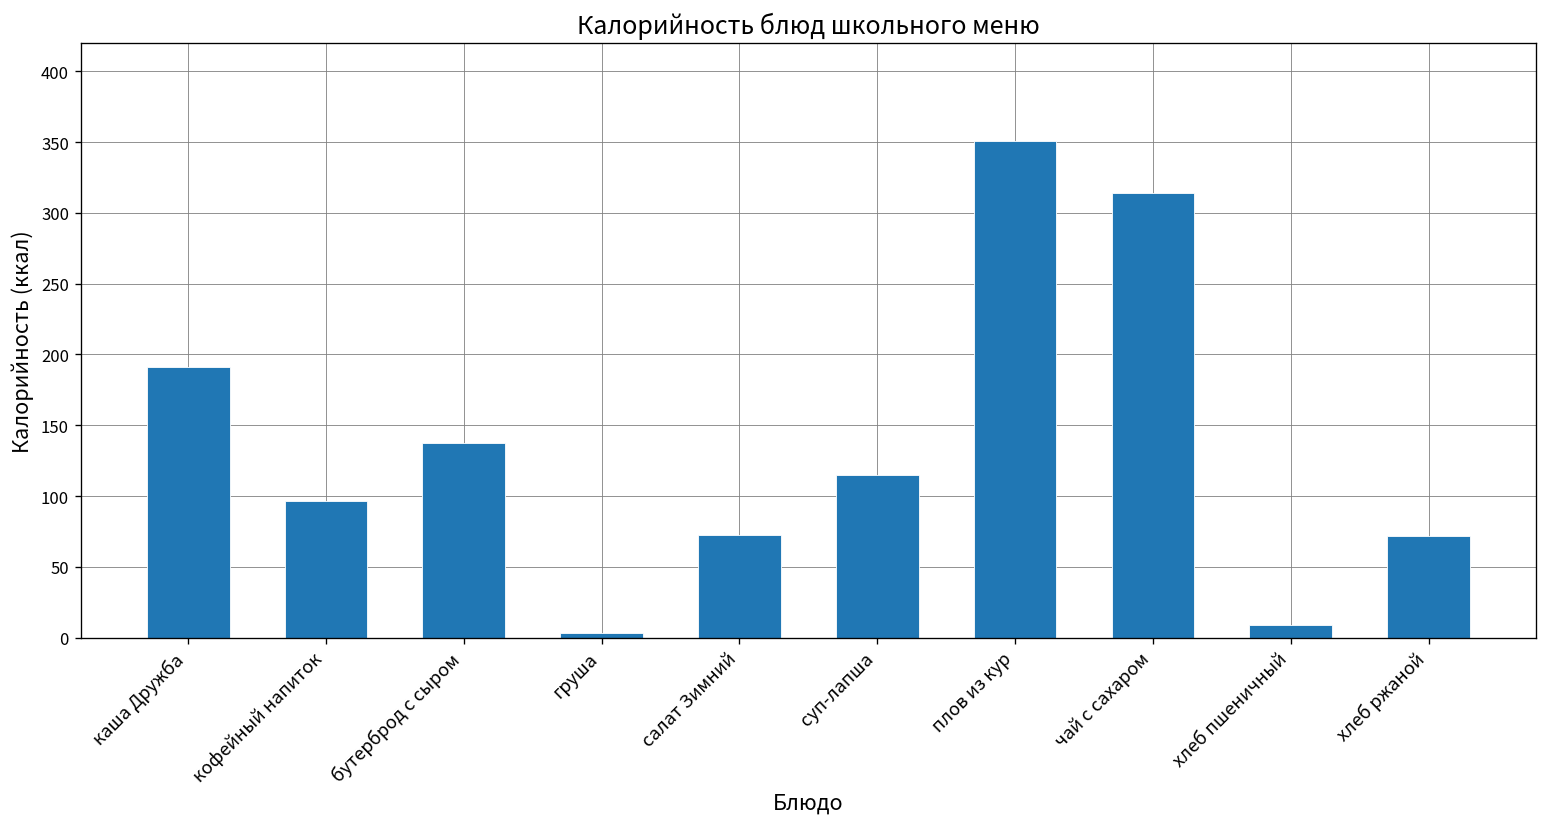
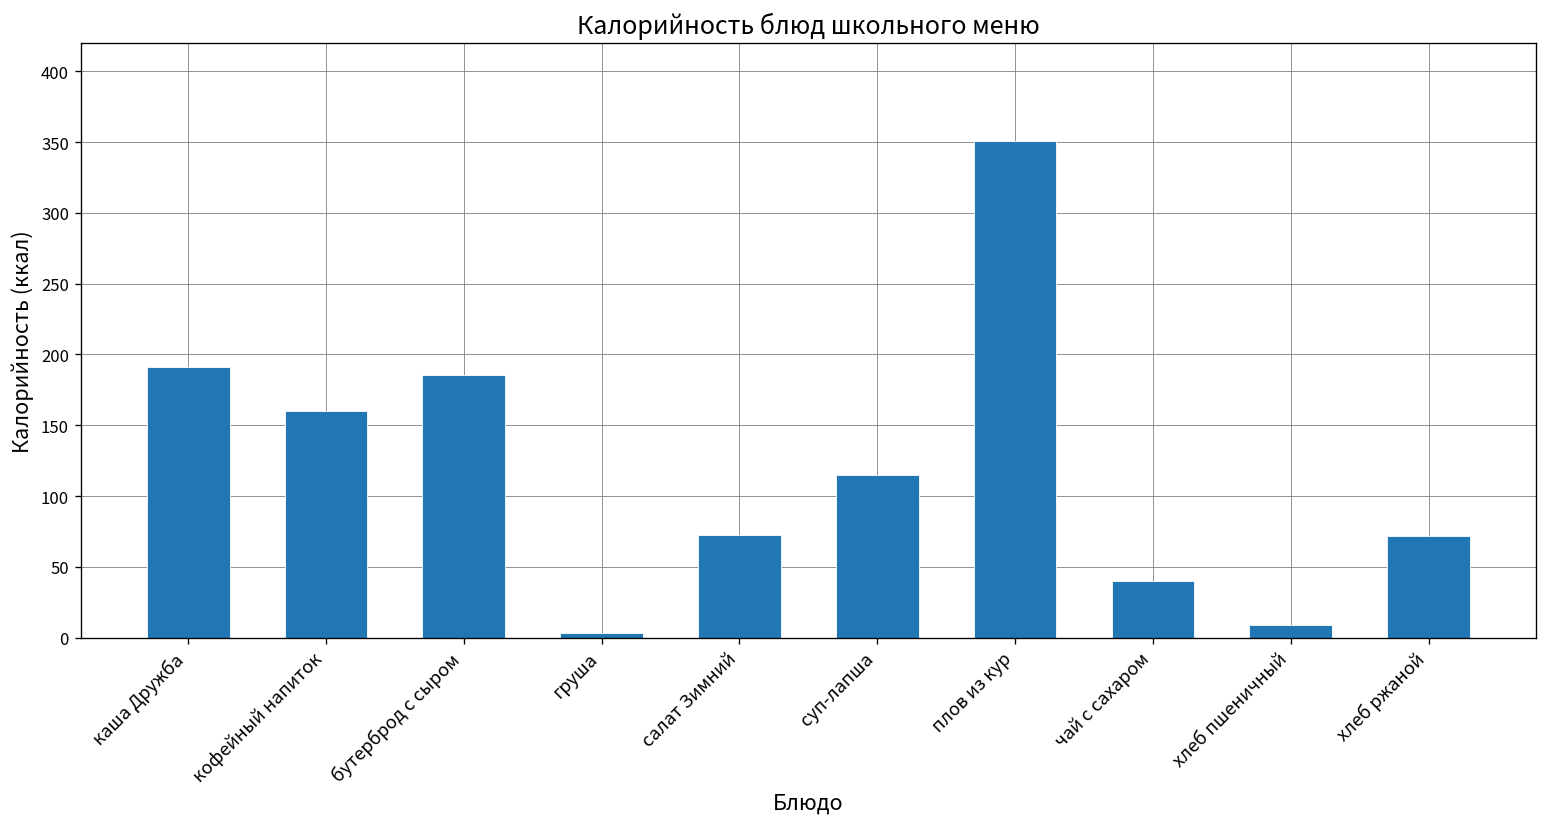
кофейный напиток: 96 -> 160
бутерброд с сыром: 137 -> 185
чай с сахаром: 314 -> 40
